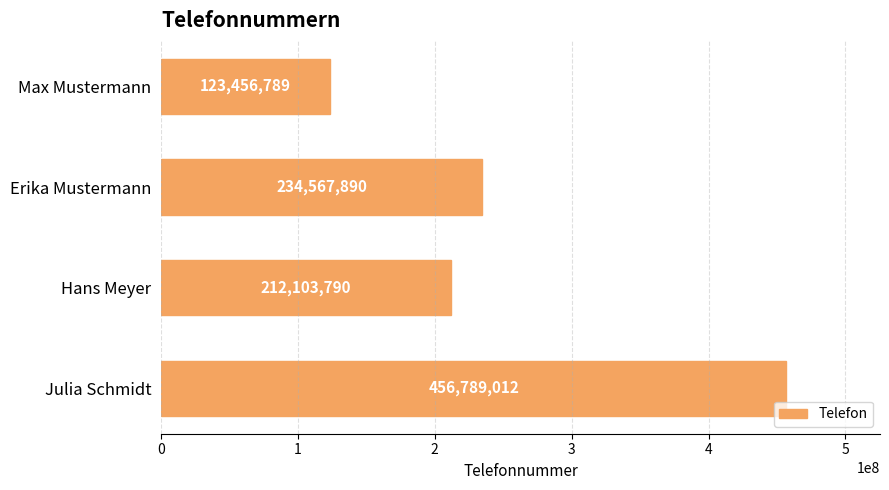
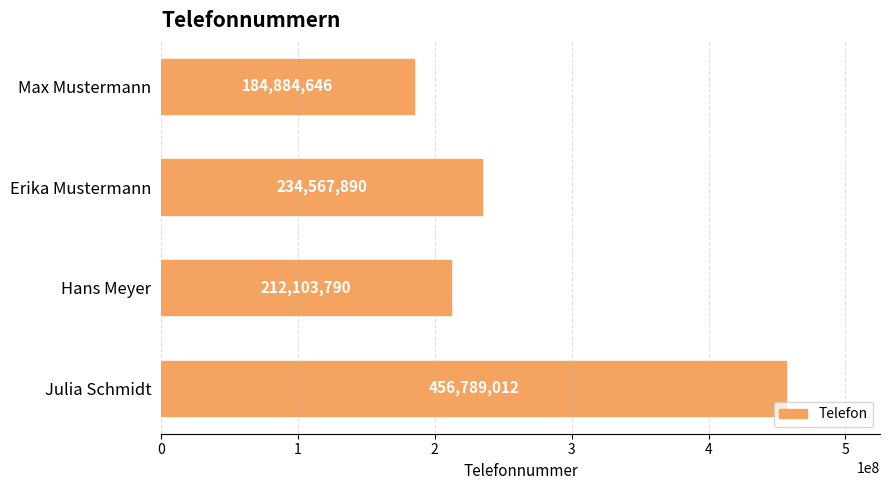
Max Mustermann: 123,456,789 -> 184,884,646
